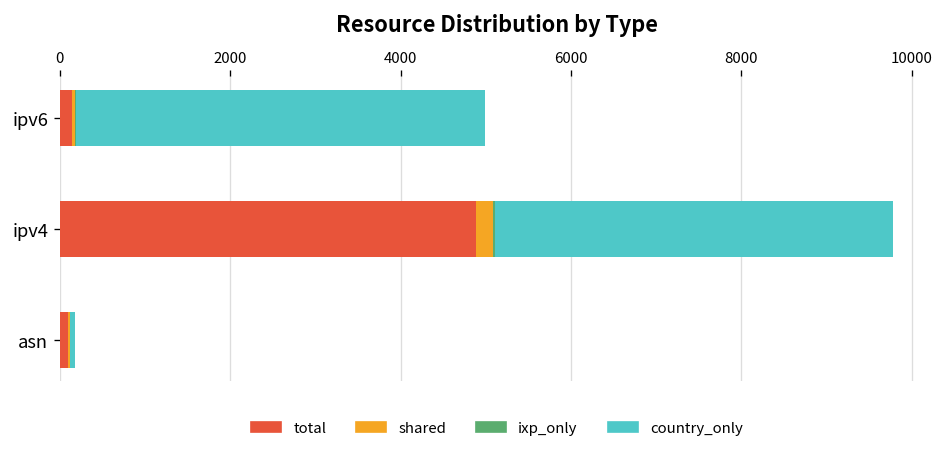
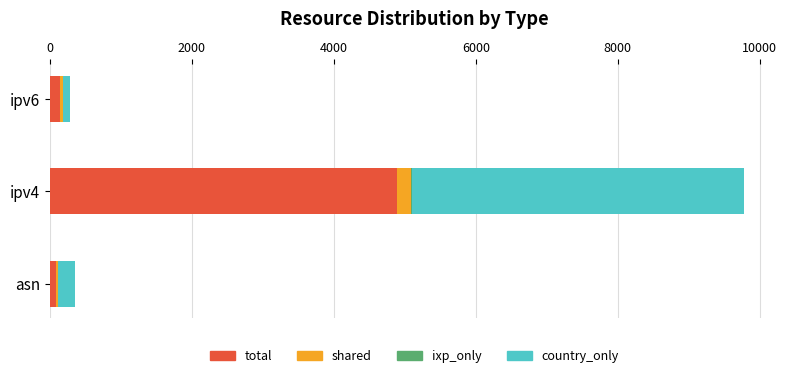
country_only, ipv6: 4800 -> 100
country_only, asn: 100 -> 200
